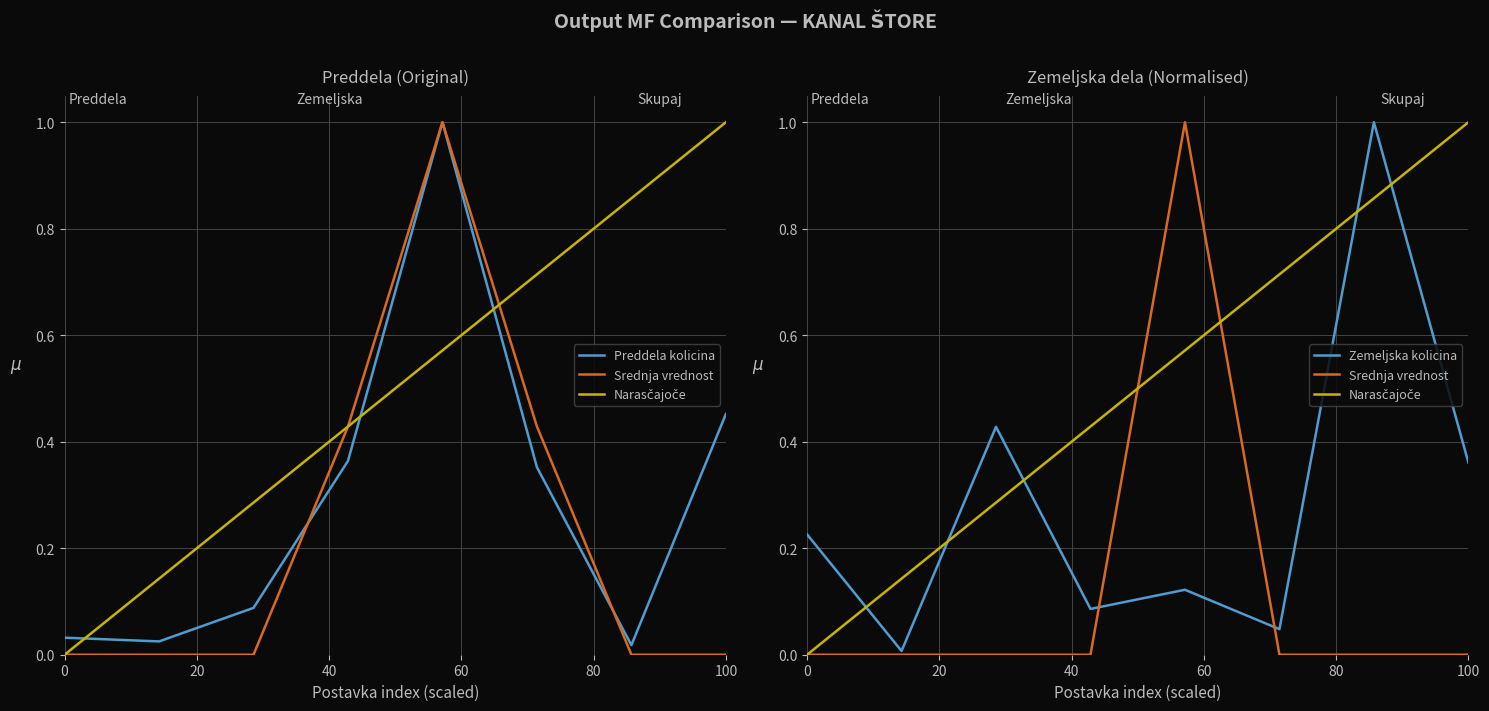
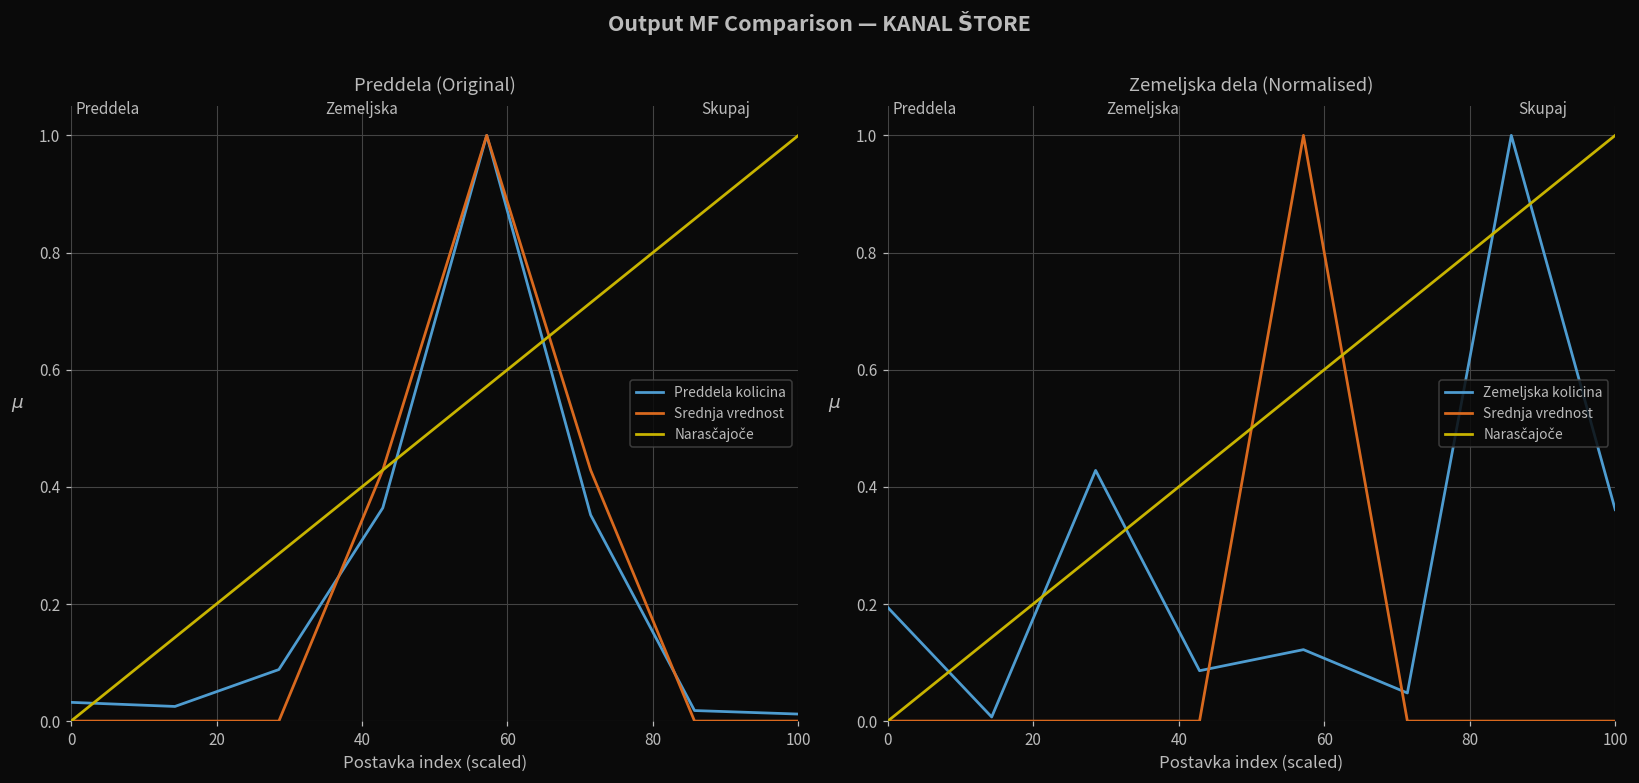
Preddela (Original), Preddela kolicina, 100: 0.45 -> 0.01
Zemeljska dela (Normalised), Zemeljska kolicina, 0: 0.23 -> 0.19
